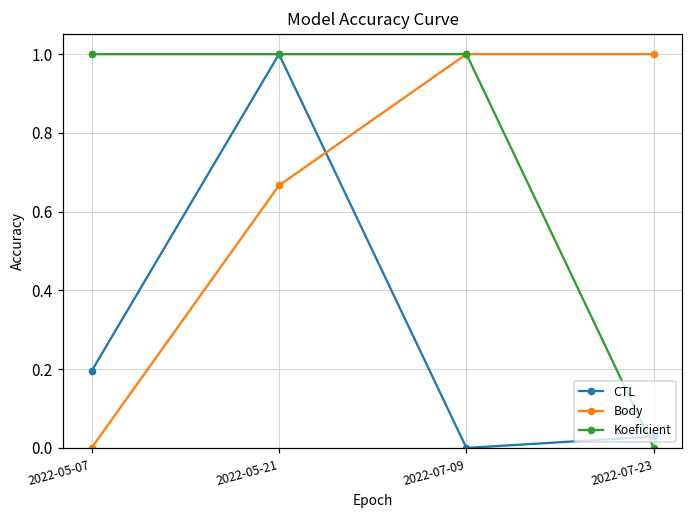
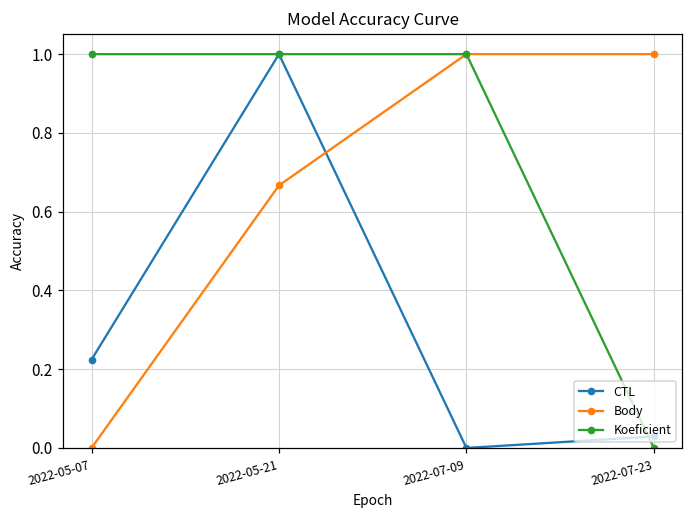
CTL, 2022-05-07: 0.20 -> 0.22
